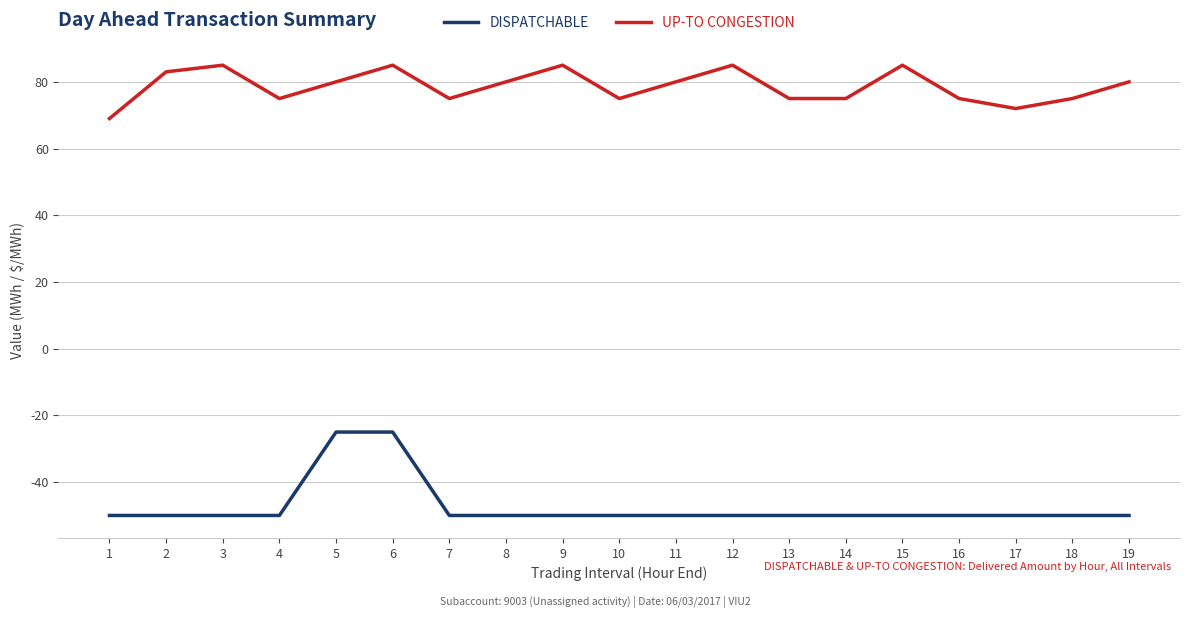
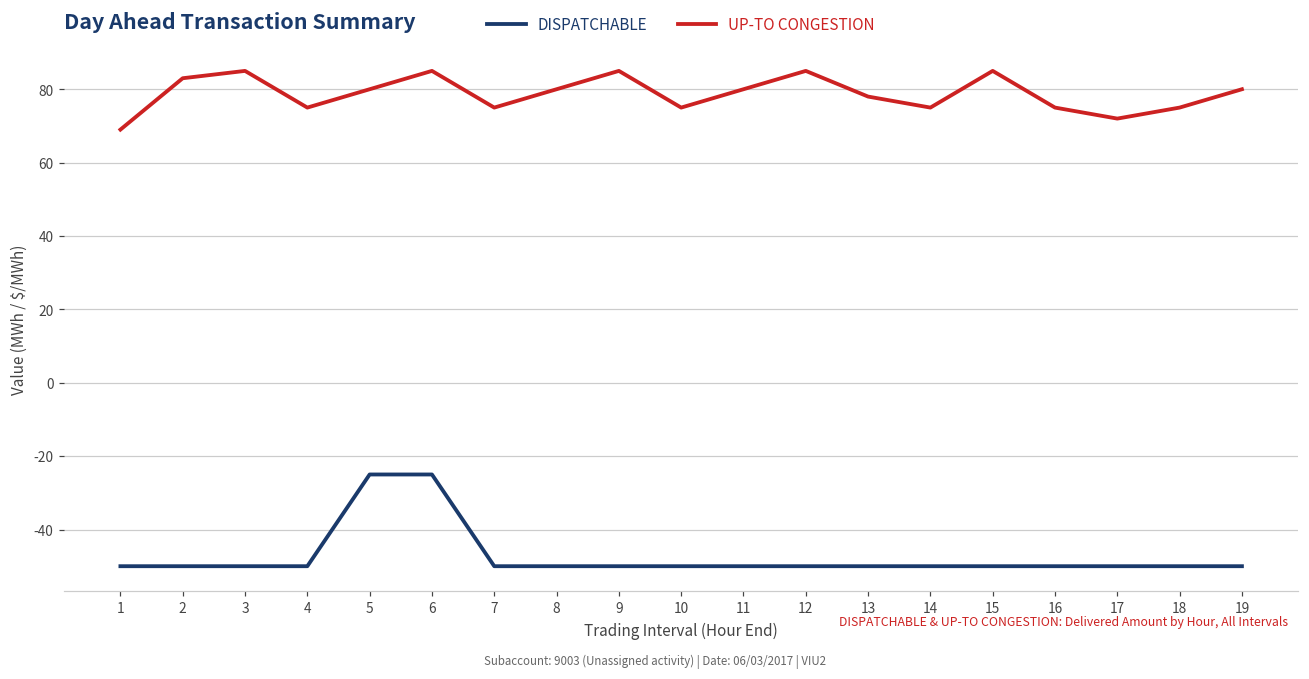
UP-TO CONGESTION, 13: 75 -> 78
